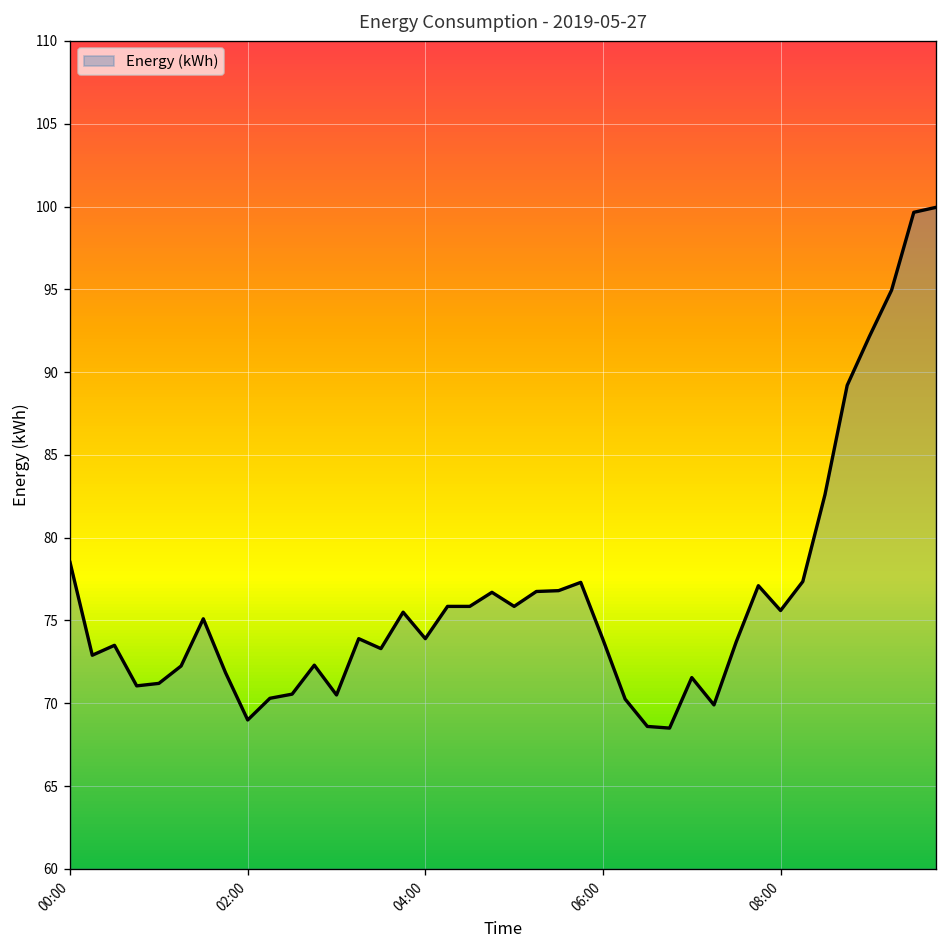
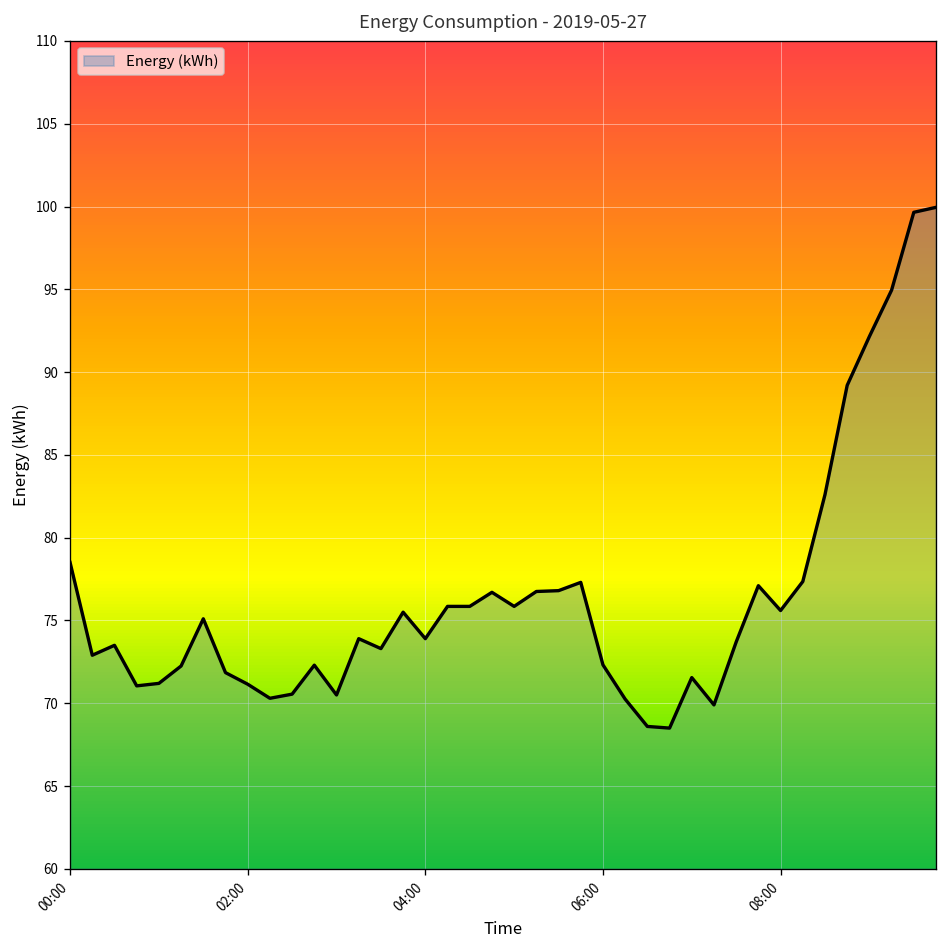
02:00: 69.0 -> 71.2
06:00: 73.9 -> 72.3
